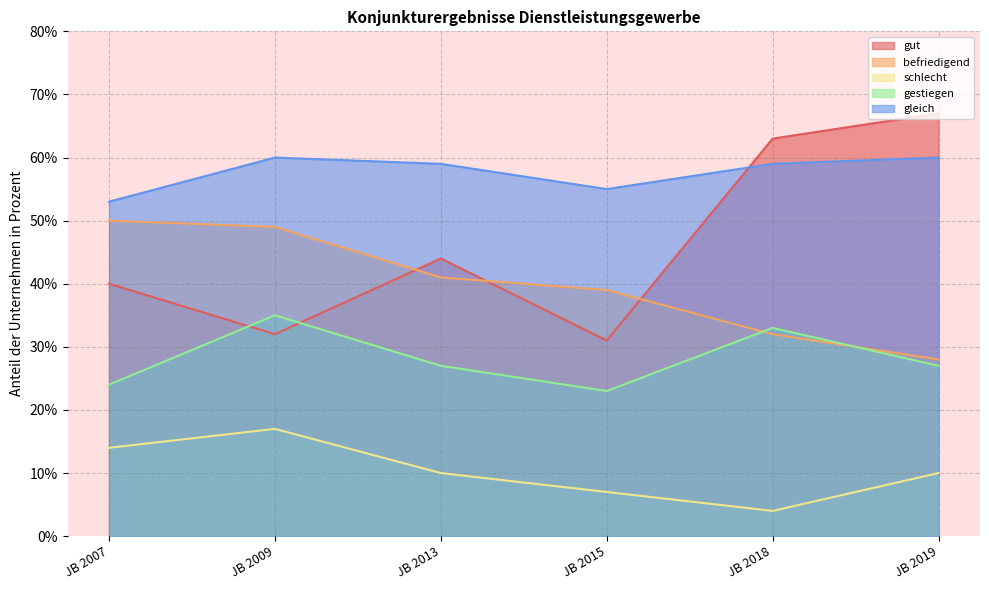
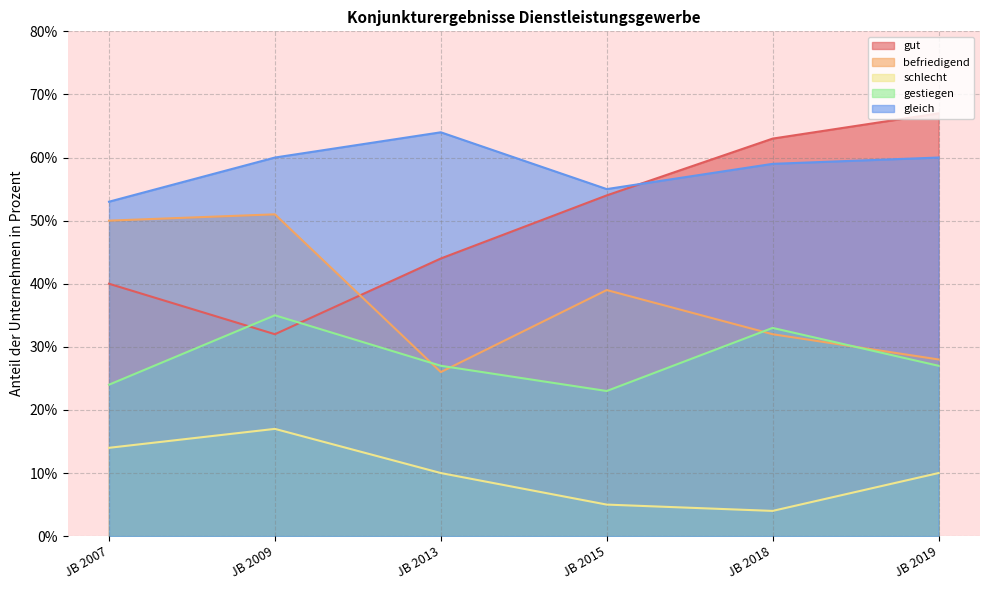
befriedigend, JB 2009: 49% -> 51%
befriedigend, JB 2013: 41% -> 26%
gleich, JB 2013: 59% -> 64%
gut, JB 2015: 31% -> 54%
schlecht, JB 2015: 7% -> 5%
